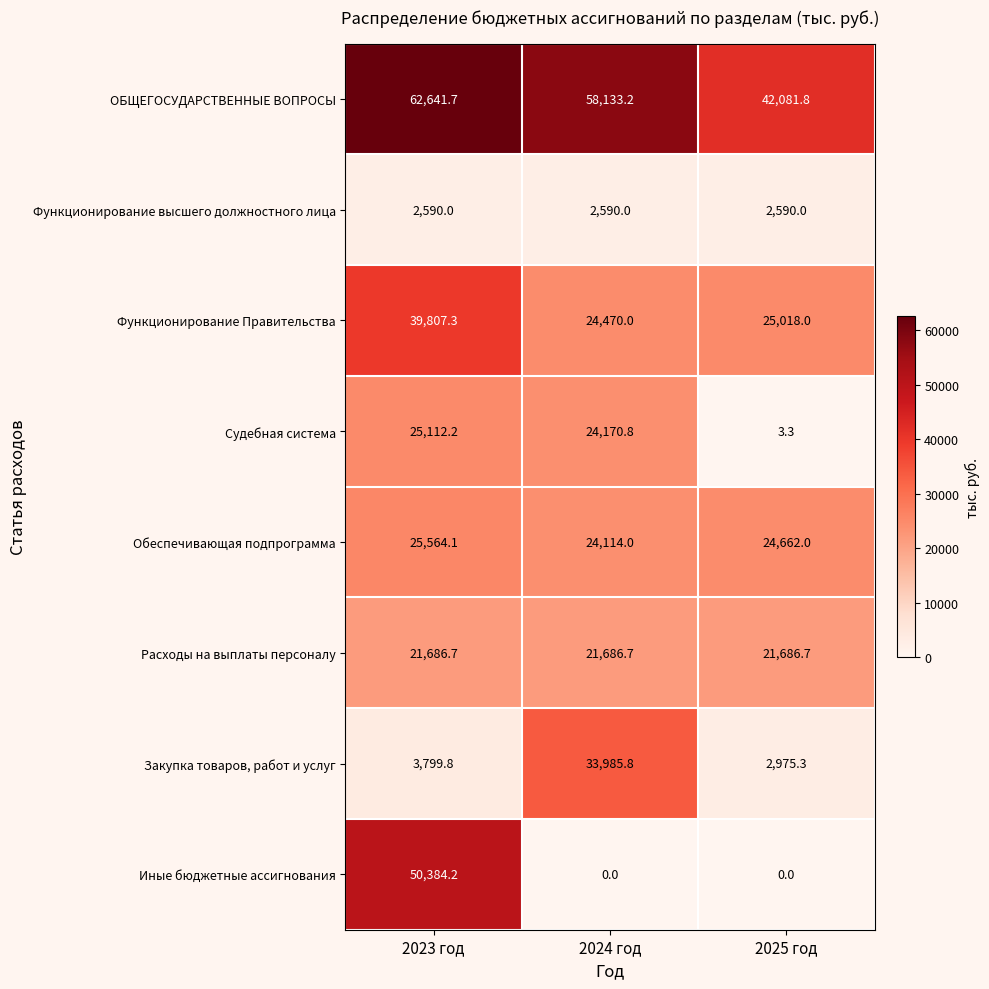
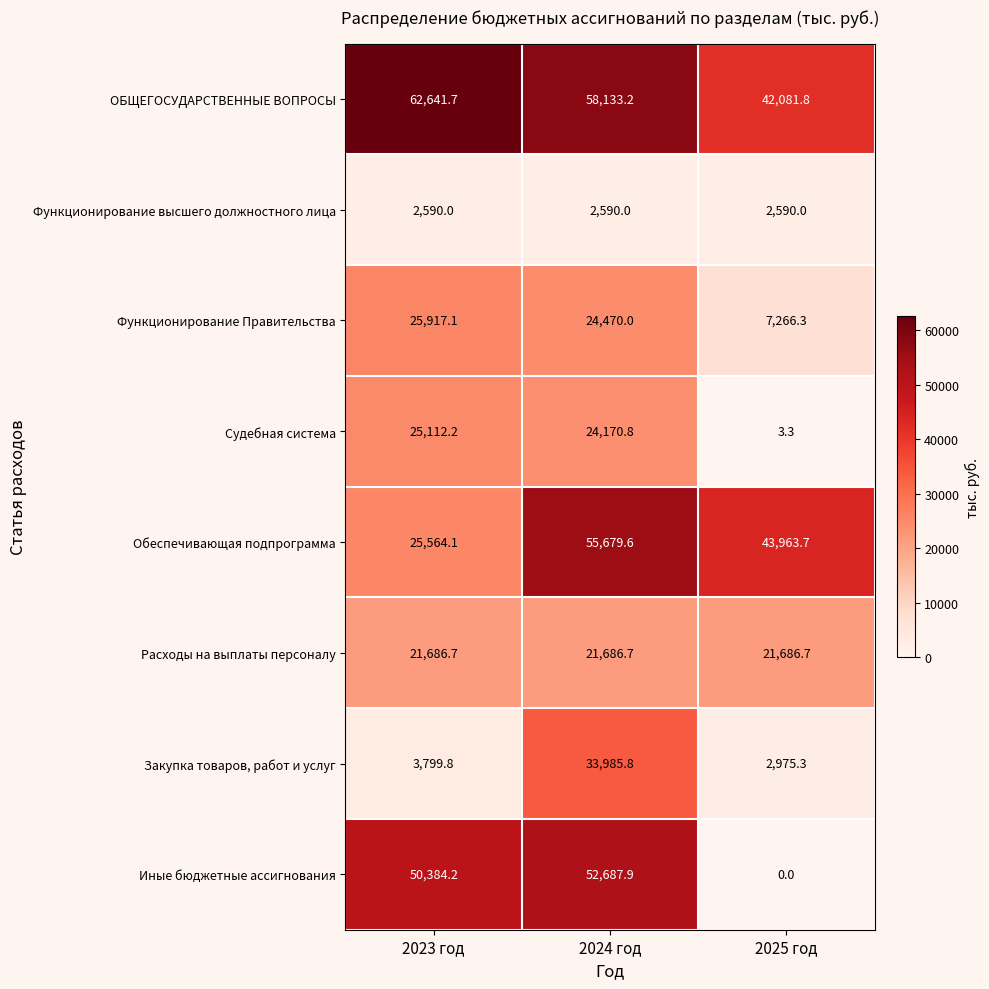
Функционирование Правительства, 2023 год: 39,807.3 -> 25,917.1
Функционирование Правительства, 2025 год: 25,018.0 -> 7,266.3
Обеспечивающая подпрограмма, 2024 год: 24,114.0 -> 55,679.6
Обеспечивающая подпрограмма, 2025 год: 24,662.0 -> 43,963.7
Иные бюджетные ассигнования, 2024 год: 0.0 -> 52,687.9
